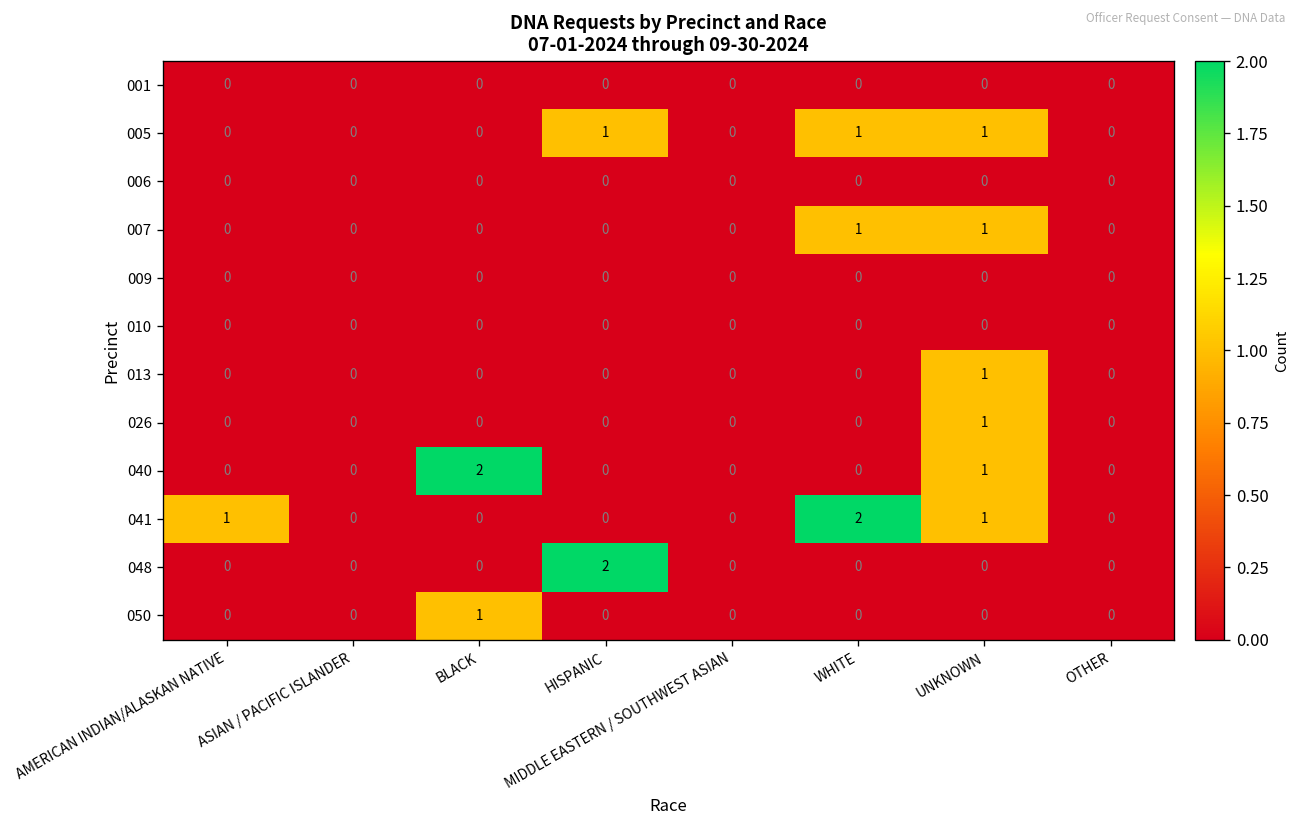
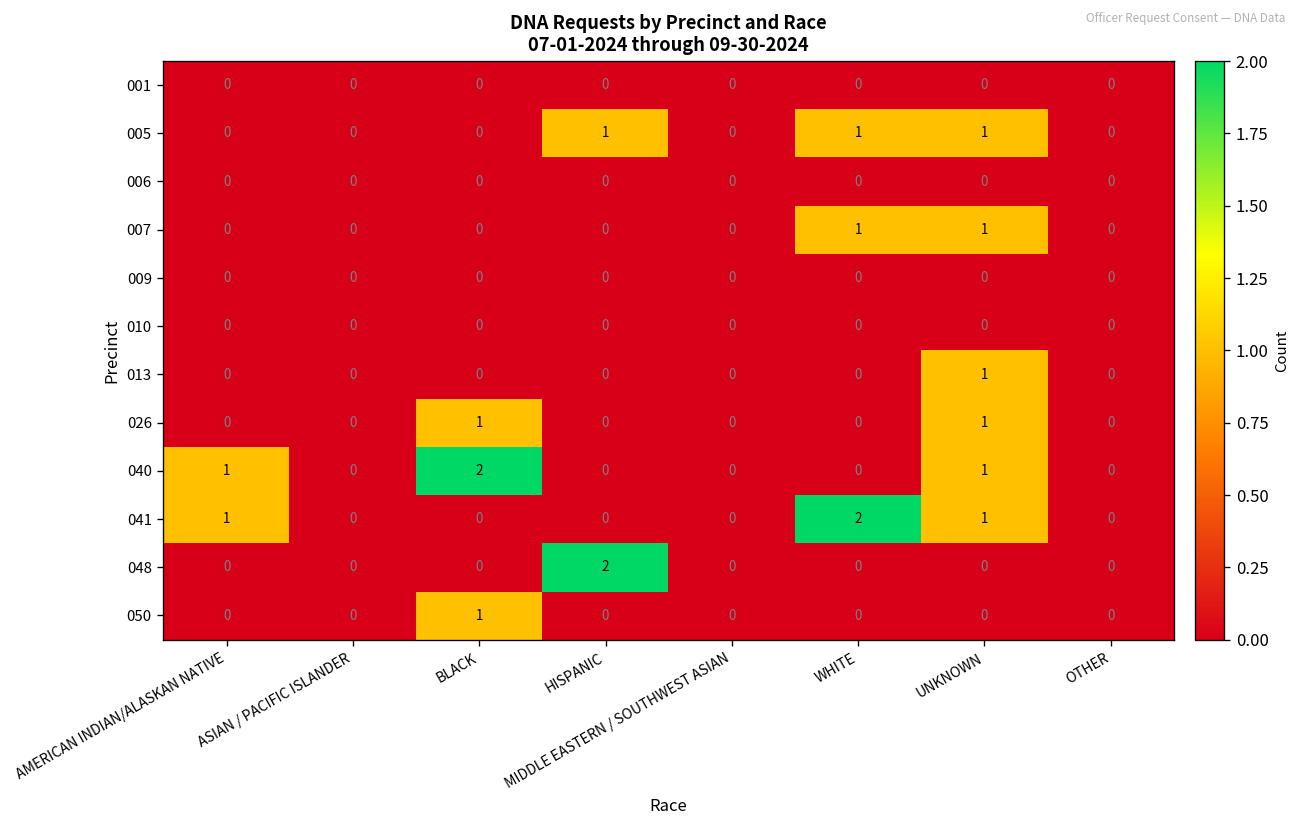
026, BLACK: 0 -> 1
040, AMERICAN INDIAN/ALASKAN NATIVE: 0 -> 1
